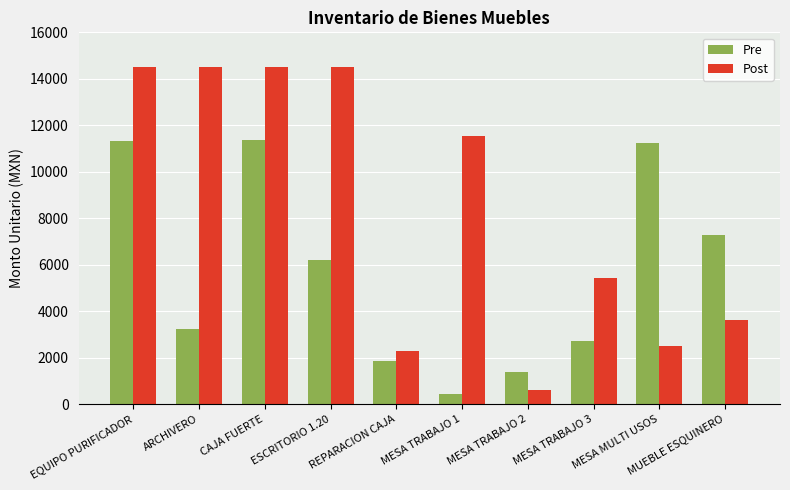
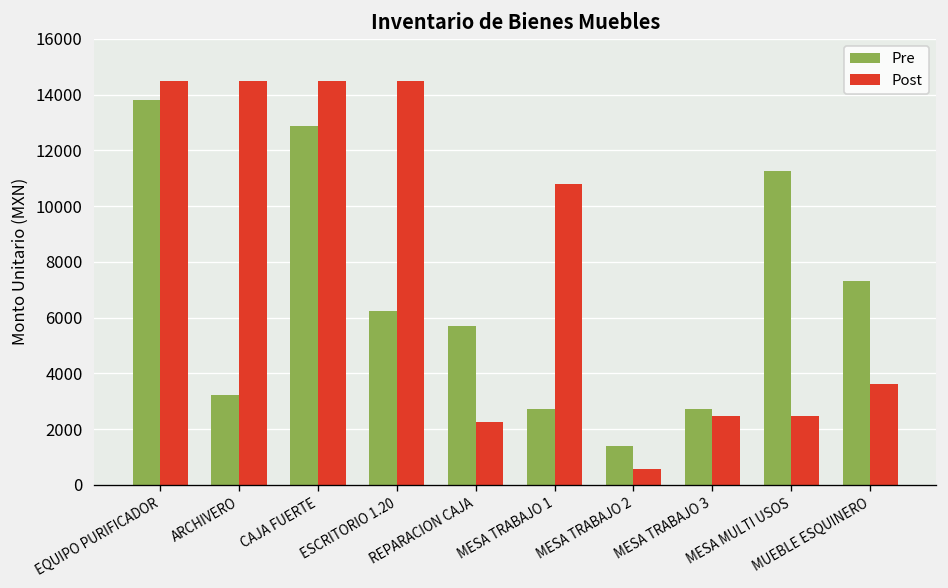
Pre, EQUIPO PURIFICADOR: 11300 -> 13800
Pre, CAJA FUERTE: 11400 -> 12900
Pre, REPARACION CAJA: 1900 -> 5700
Pre, MESA TRABAJO 1: 400 -> 2700
Post, MESA TRABAJO 1: 11500 -> 10800
Post, MESA TRABAJO 3: 5400 -> 2500
